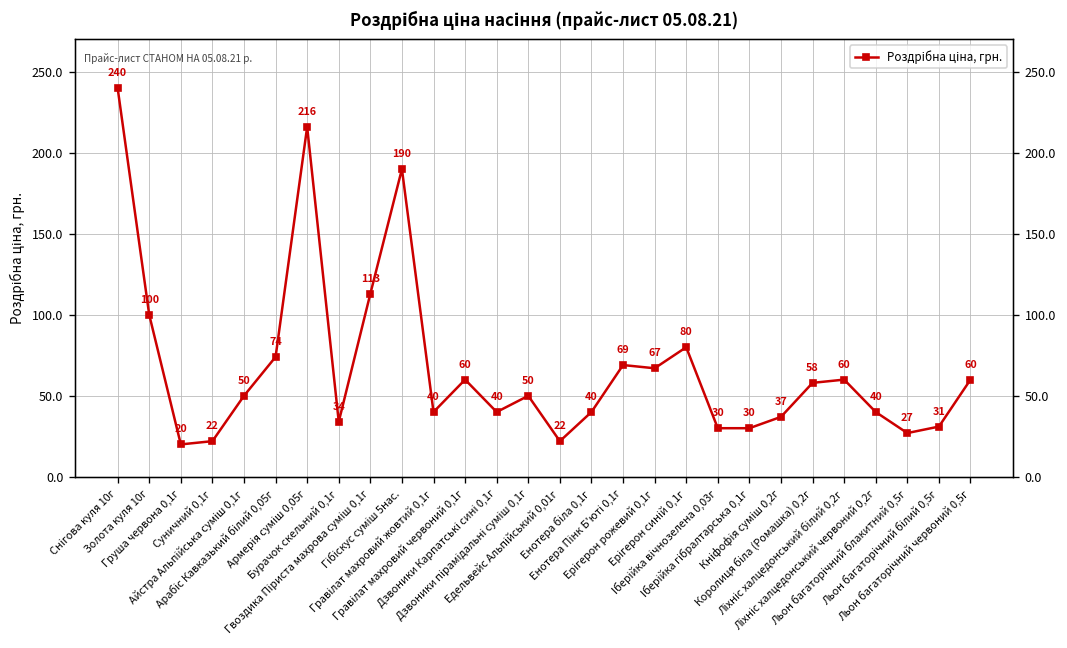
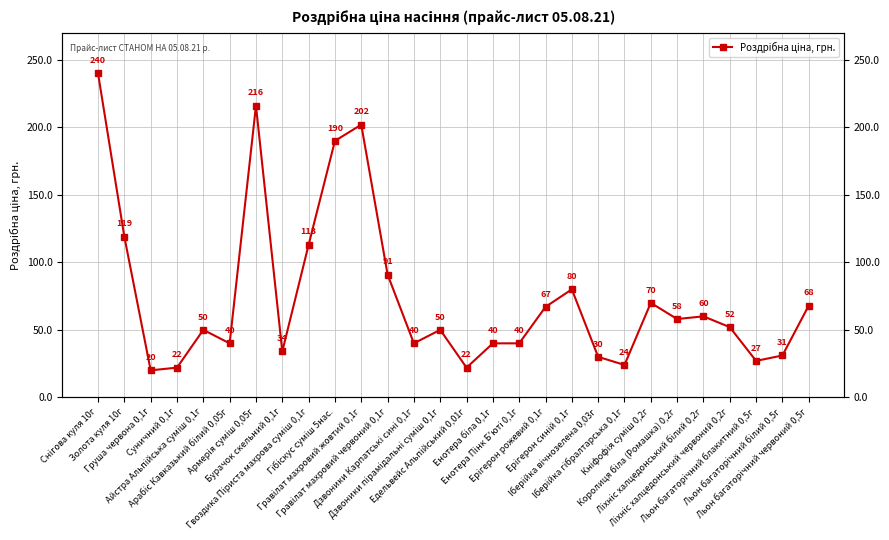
Золота куля 10г: 100 -> 119
Арабіс Кавказький білий 0,05г: 74 -> 40
Гравілат махровий жовтий 0,1г: 40 -> 202
Гравілат махровий червоний 0,1г: 60 -> 91
Енотера Пінк Б'юті 0,1г: 69 -> 40
Іберійка гібралтарська 0,1г: 30 -> 24
Кніфофія суміш 0,2г: 37 -> 70
Ліхніс халцедонський червоний 0,2г: 40 -> 52
Льон багаторічний червоний 0,5г: 60 -> 68
